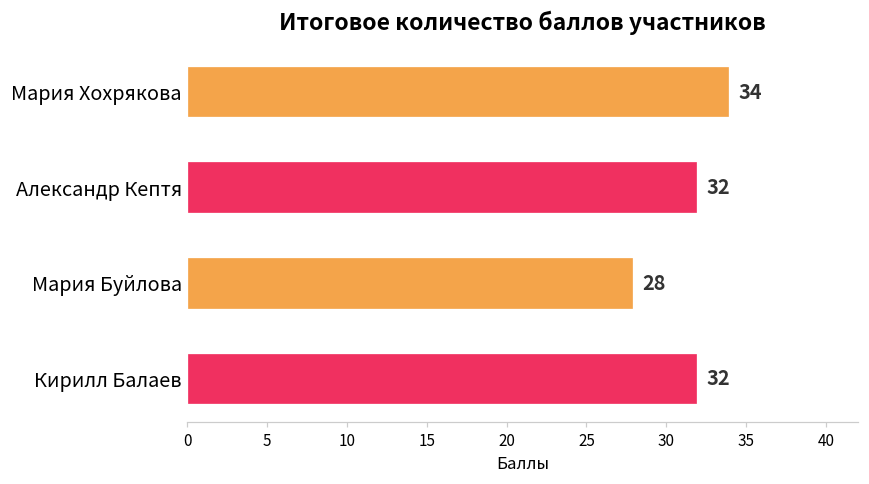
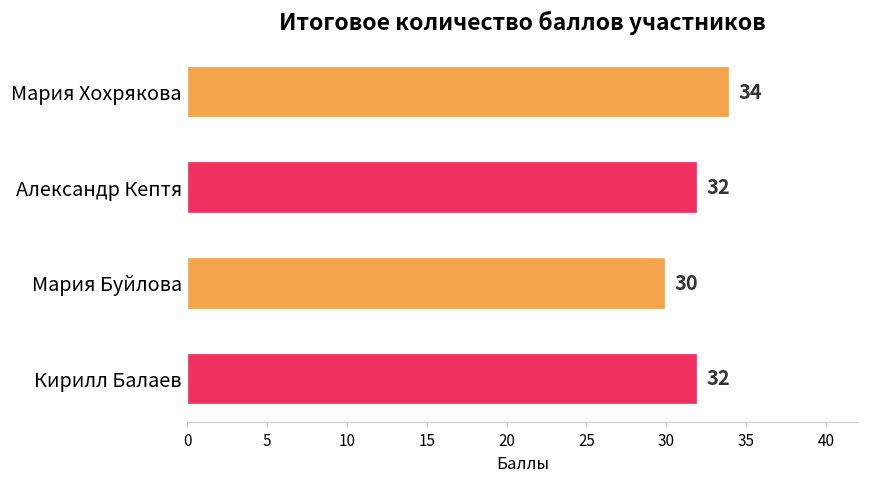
Мария Буйлова: 28 -> 30
